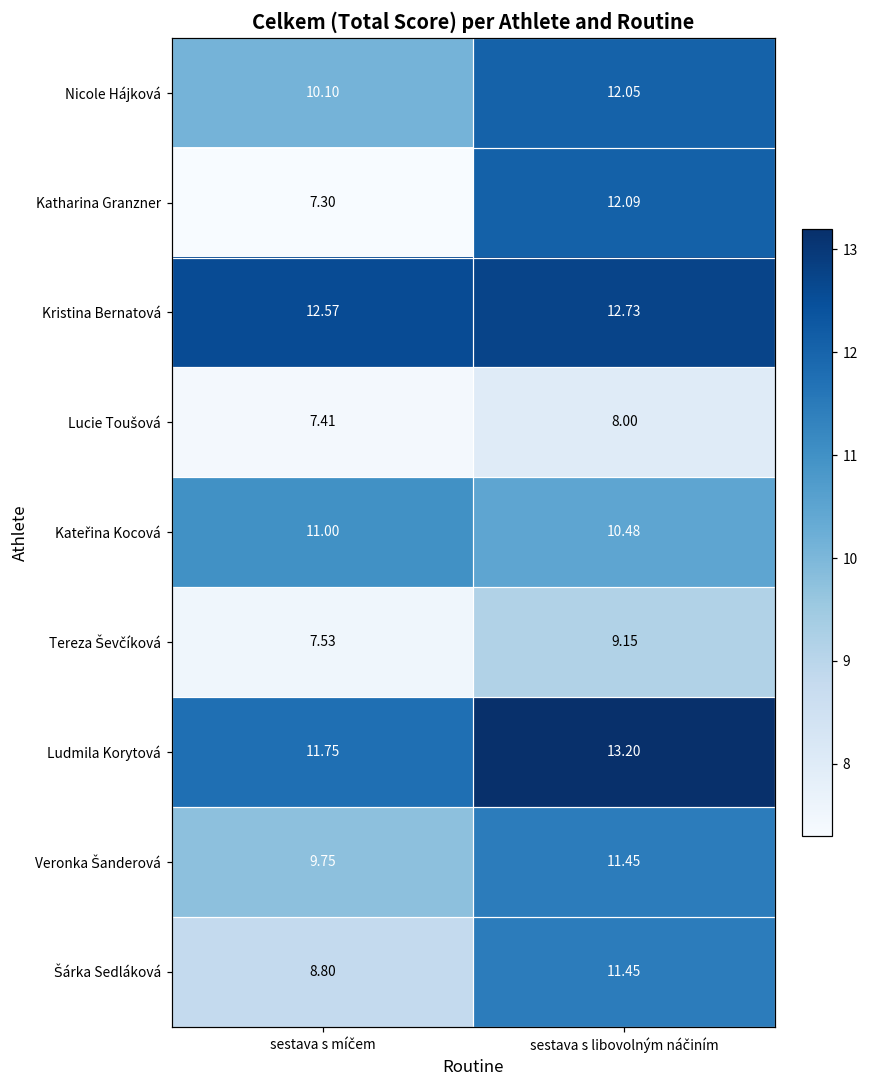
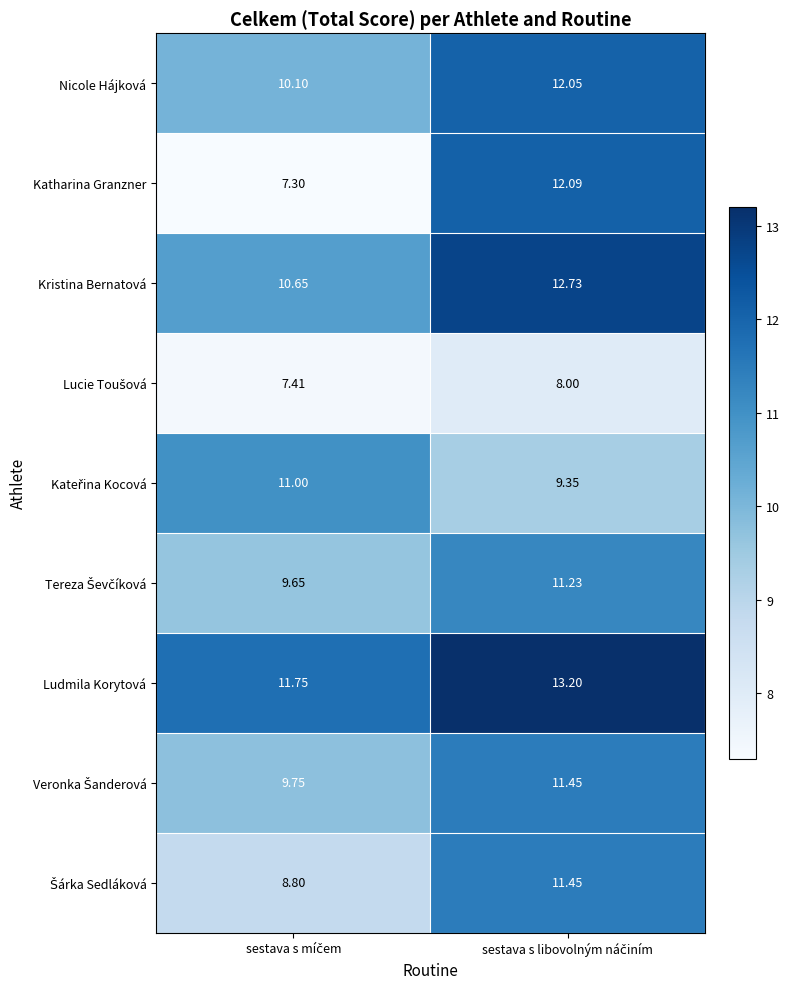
Kristina Bernatová, sestava s míčem: 12.57 -> 10.65
Kateřina Kocová, sestava s libovolným náčiním: 10.48 -> 9.35
Tereza Ševčíková, sestava s míčem: 7.53 -> 9.65
Tereza Ševčíková, sestava s libovolným náčiním: 9.15 -> 11.23
